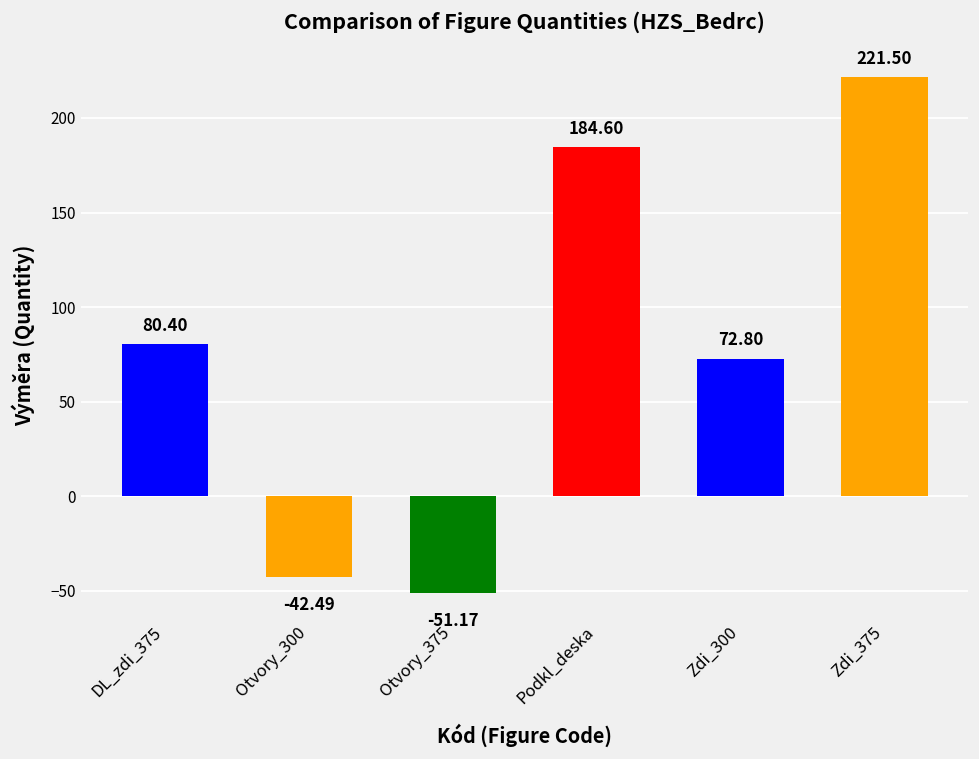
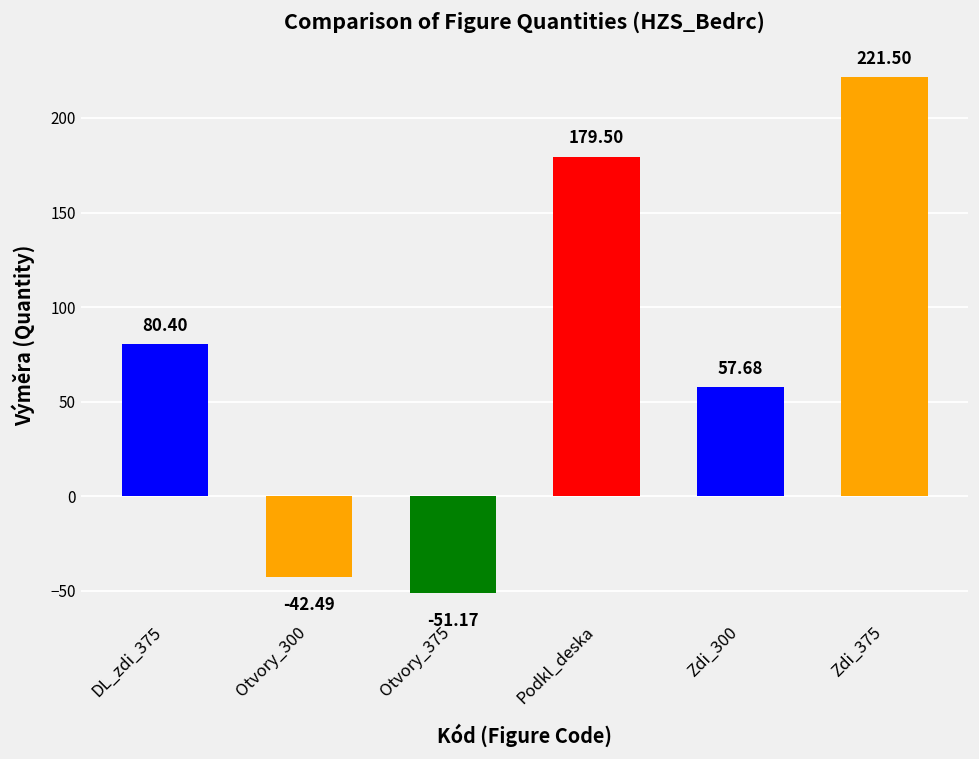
Podkl_deska: 184.60 -> 179.50
Zdi_300: 72.80 -> 57.68
